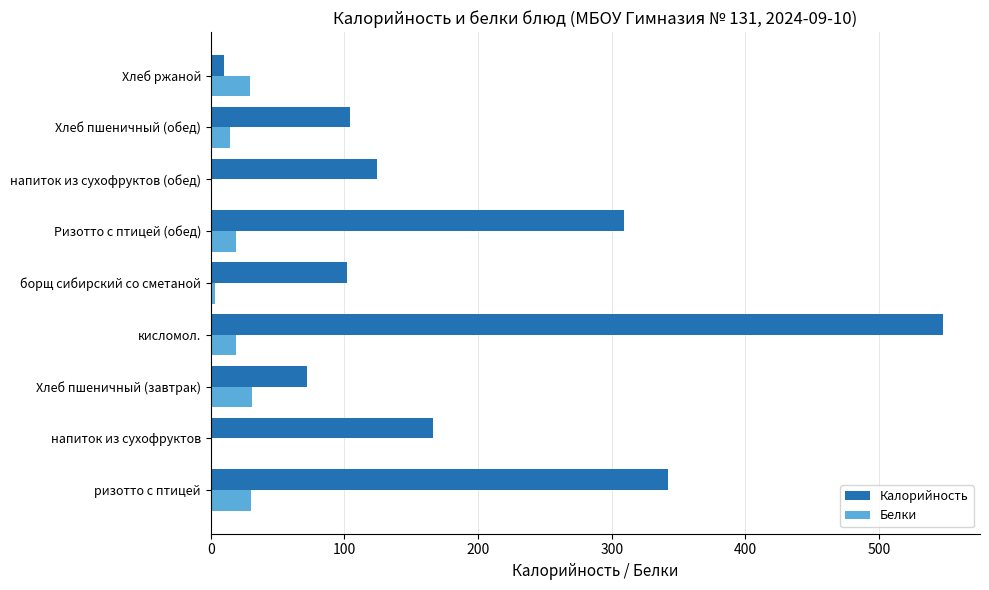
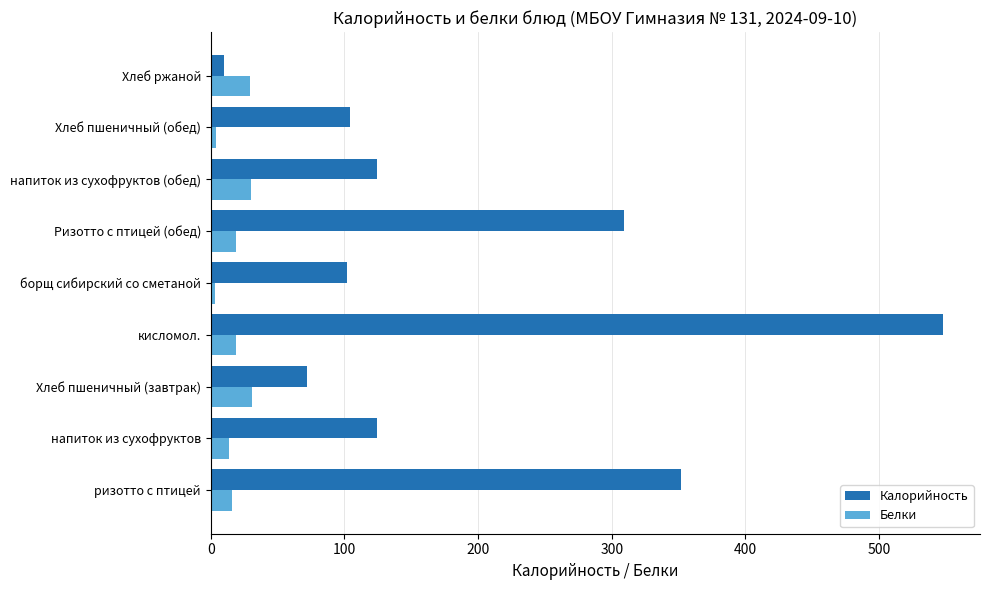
Белки, Хлеб пшеничный (обед): 14 -> 4
Белки, напиток из сухофруктов (обед): 1 -> 30
Калорийность, напиток из сухофруктов: 166 -> 124
Белки, напиток из сухофруктов: 1 -> 14
Калорийность, ризотто с птицей: 342 -> 352
Белки, ризотто с птицей: 30 -> 16
